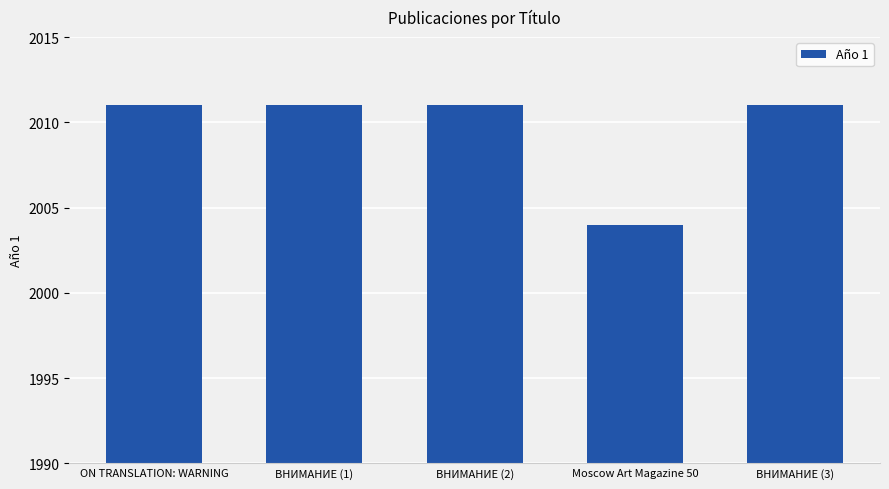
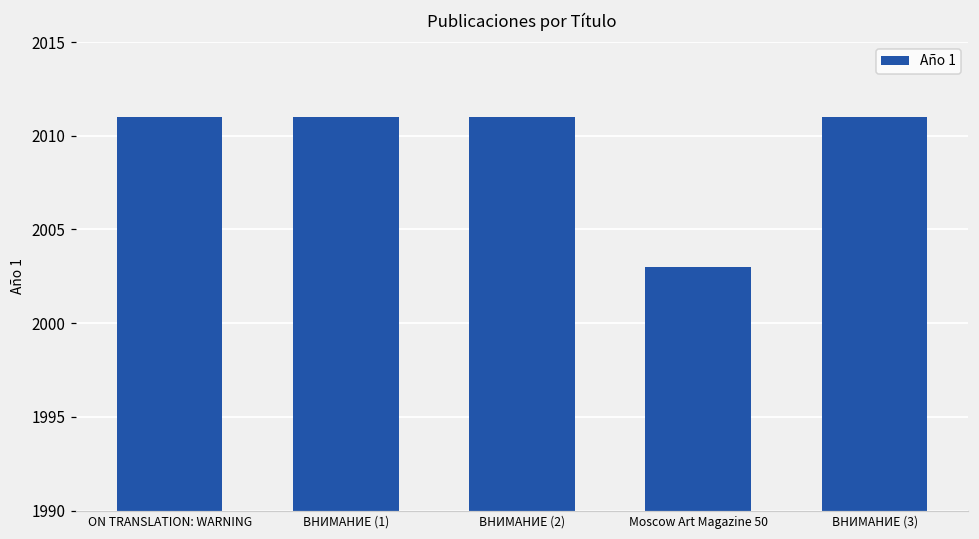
Moscow Art Magazine 50: 2004 -> 2003
